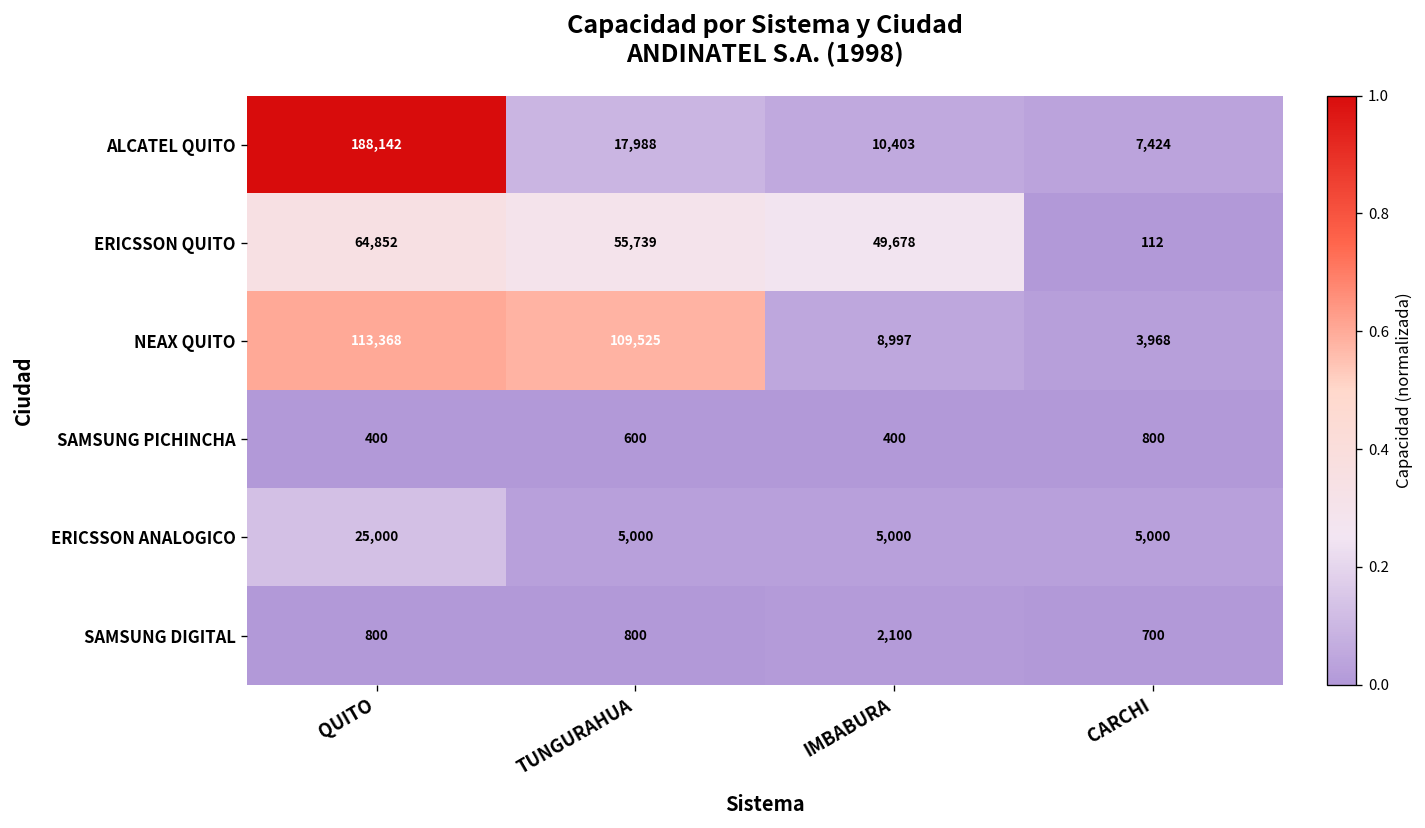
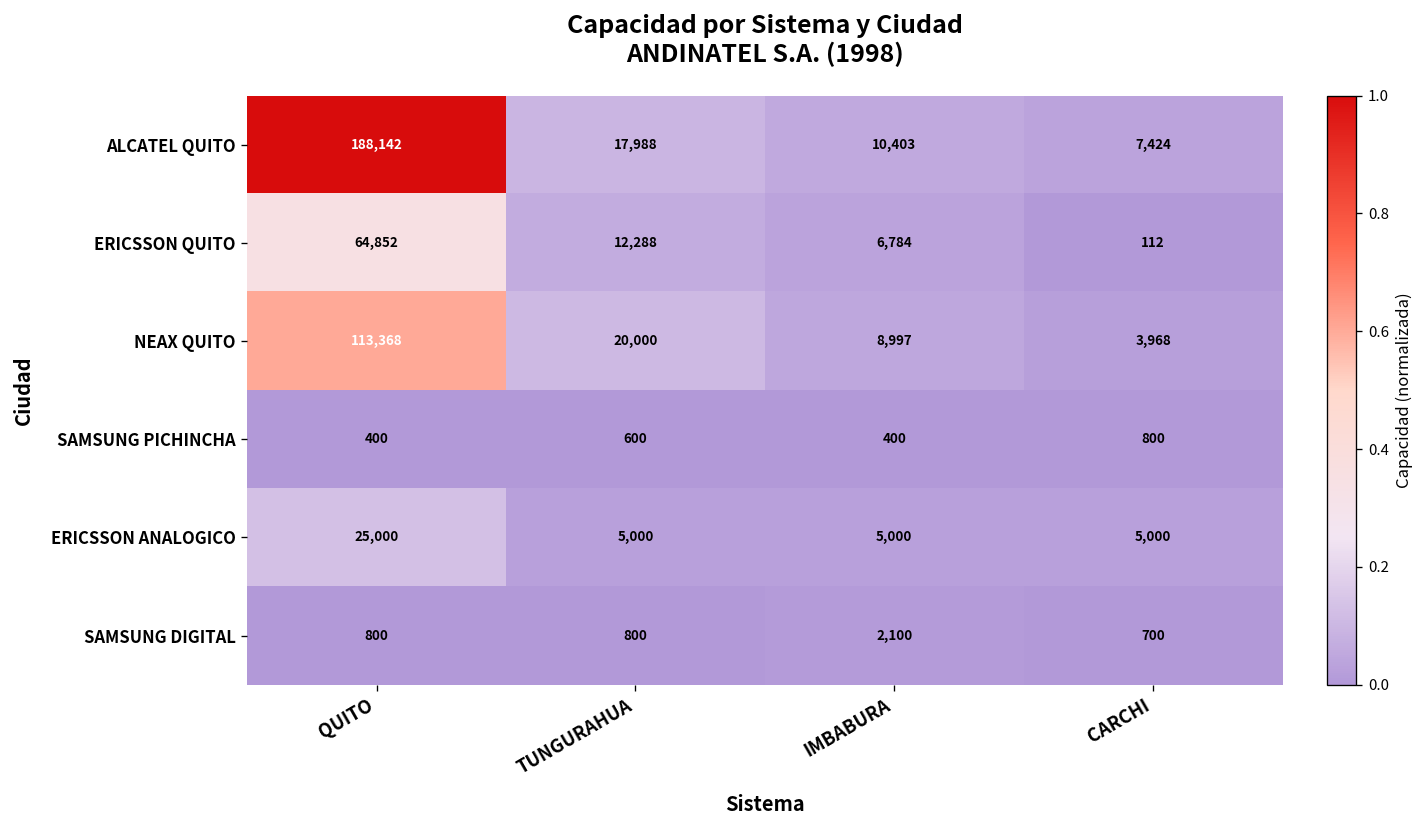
ERICSSON QUITO, TUNGURAHUA: 55,739 -> 12,288
ERICSSON QUITO, IMBABURA: 49,678 -> 6,784
NEAX QUITO, TUNGURAHUA: 109,525 -> 20,000
